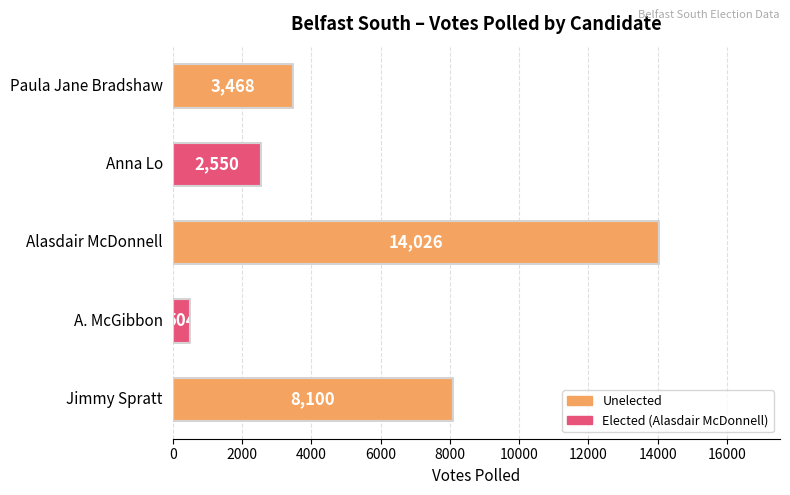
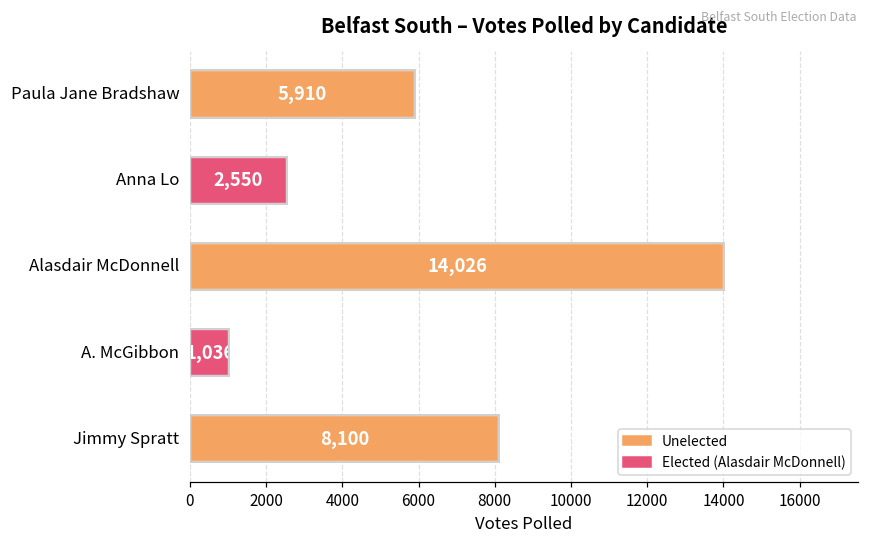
Paula Jane Bradshaw: 3,468 -> 5,910
A. McGibbon: 500 -> 1000
